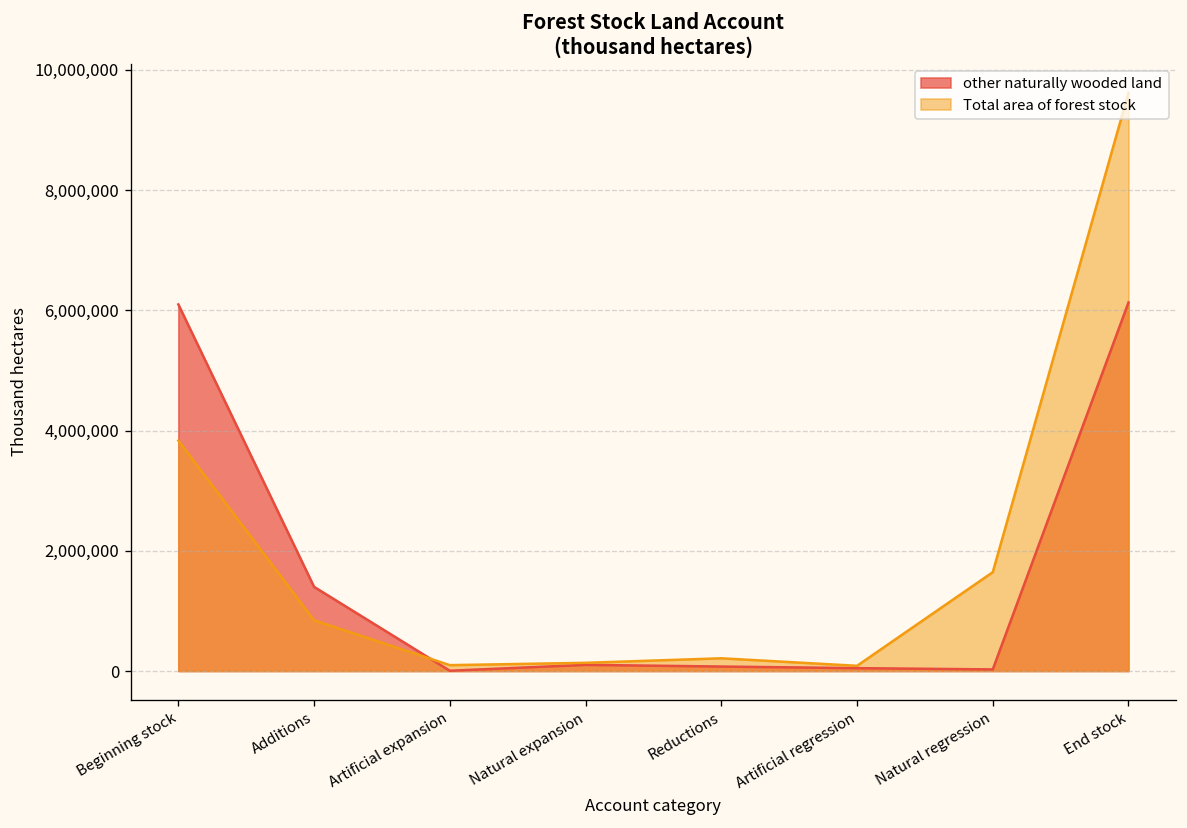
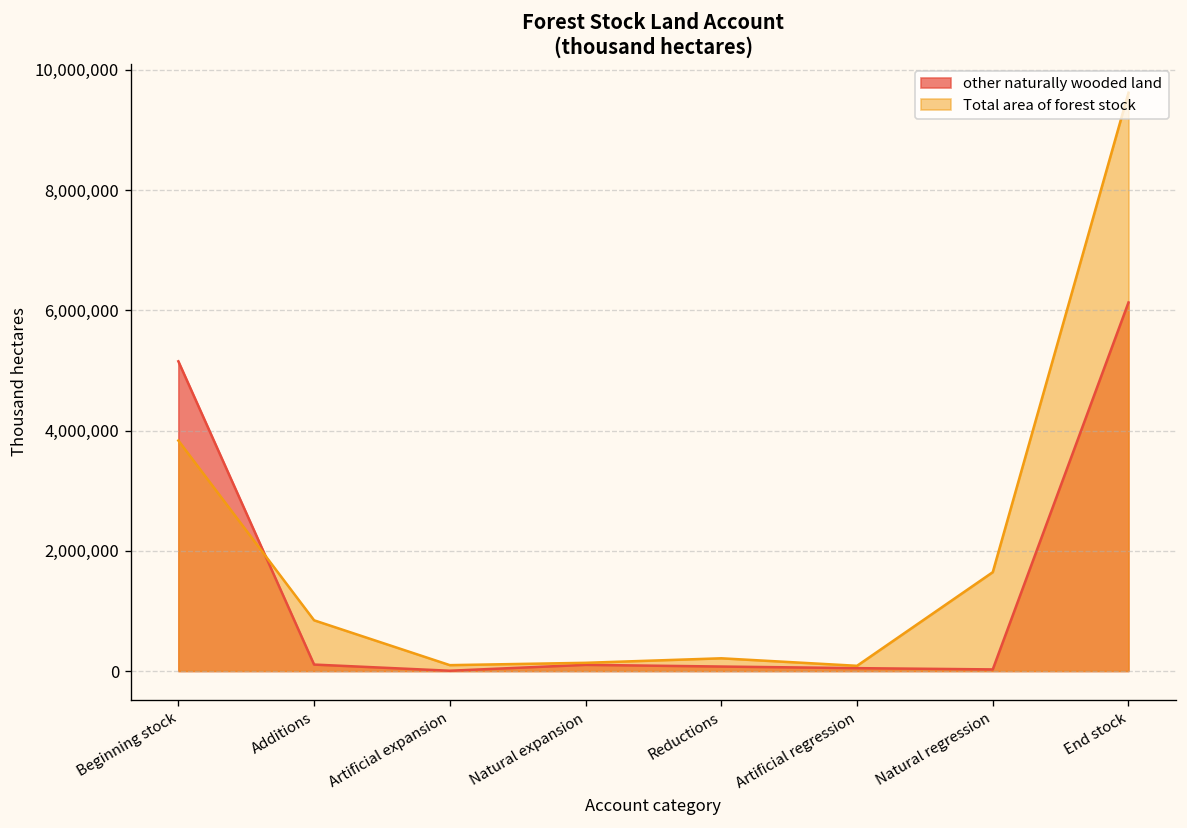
other naturally wooded land, Beginning stock: 6,100,000 -> 5,200,000
other naturally wooded land, Additions: 1,400,000 -> 100,000
